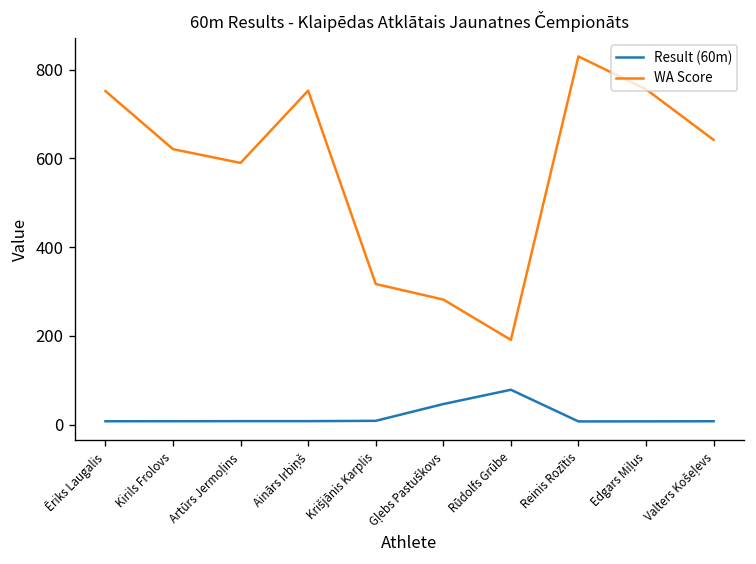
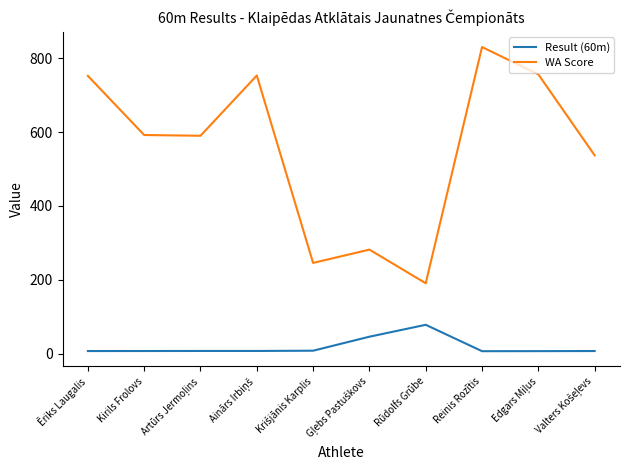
WA Score, Kirils Frolovs: 620 -> 590
WA Score, Krišjānis Karplis: 320 -> 250
WA Score, Valters Košeļevs: 640 -> 540
